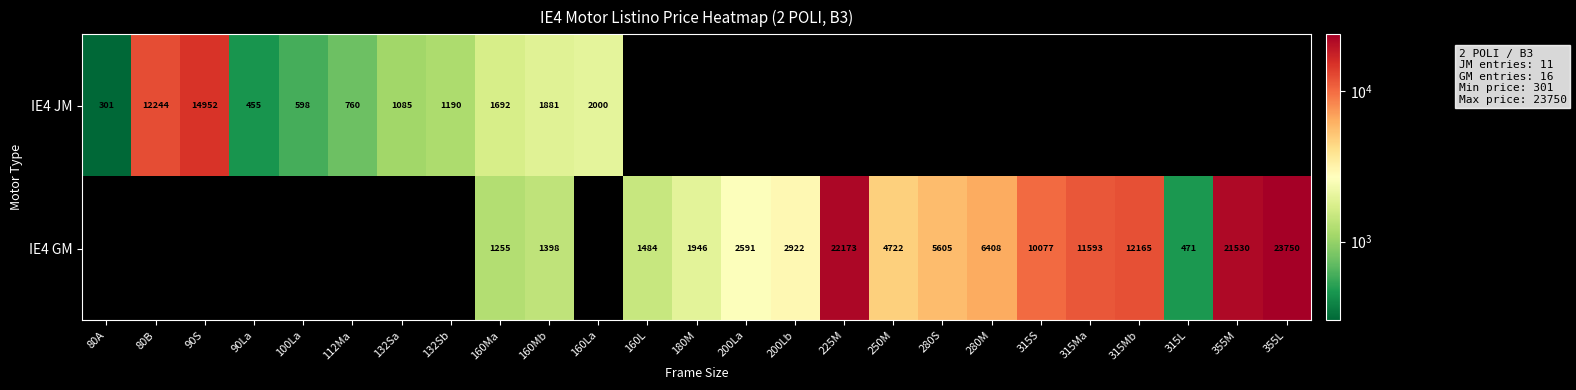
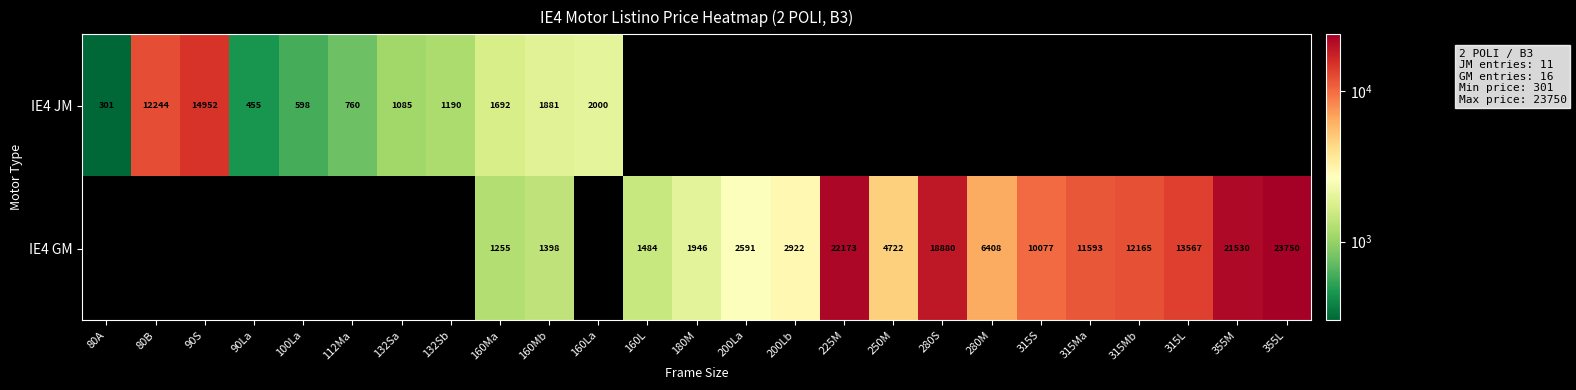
IE4 GM, 280S: 5605 -> 18880
IE4 GM, 315L: 471 -> 13567
